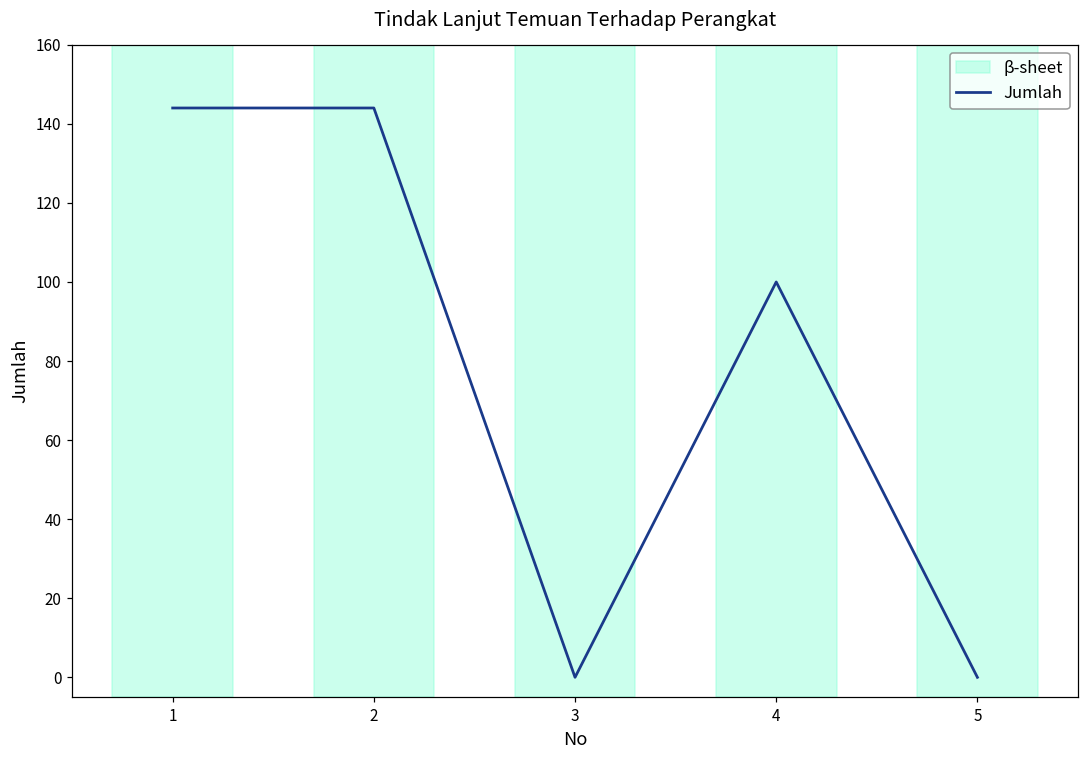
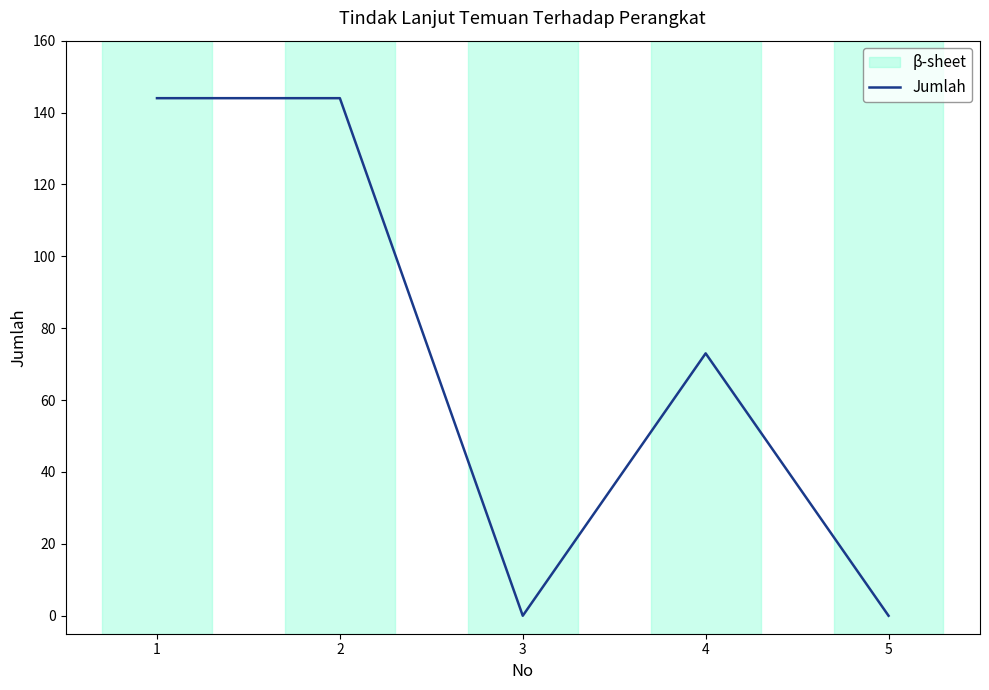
4: 100 -> 73
